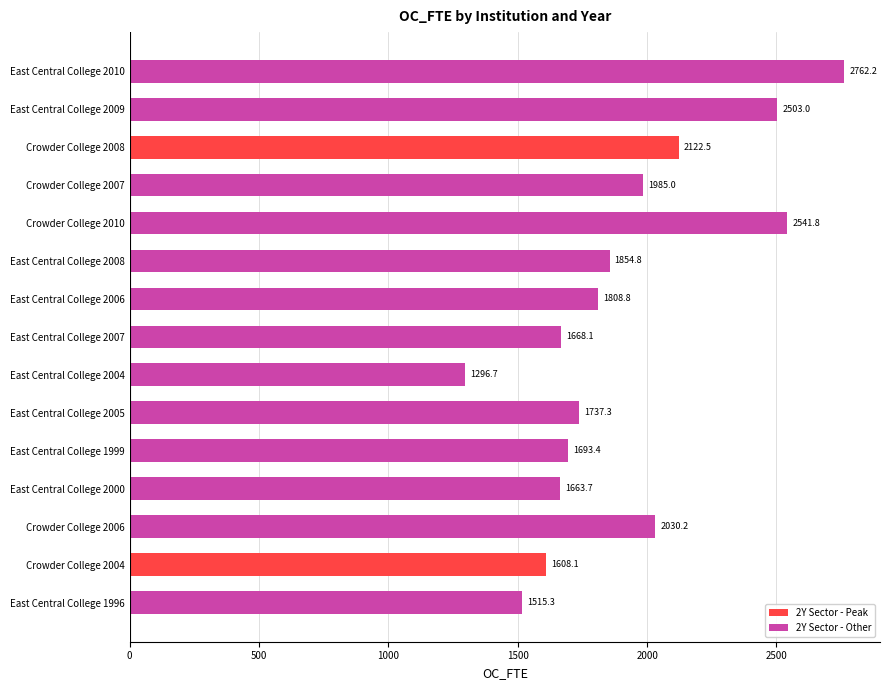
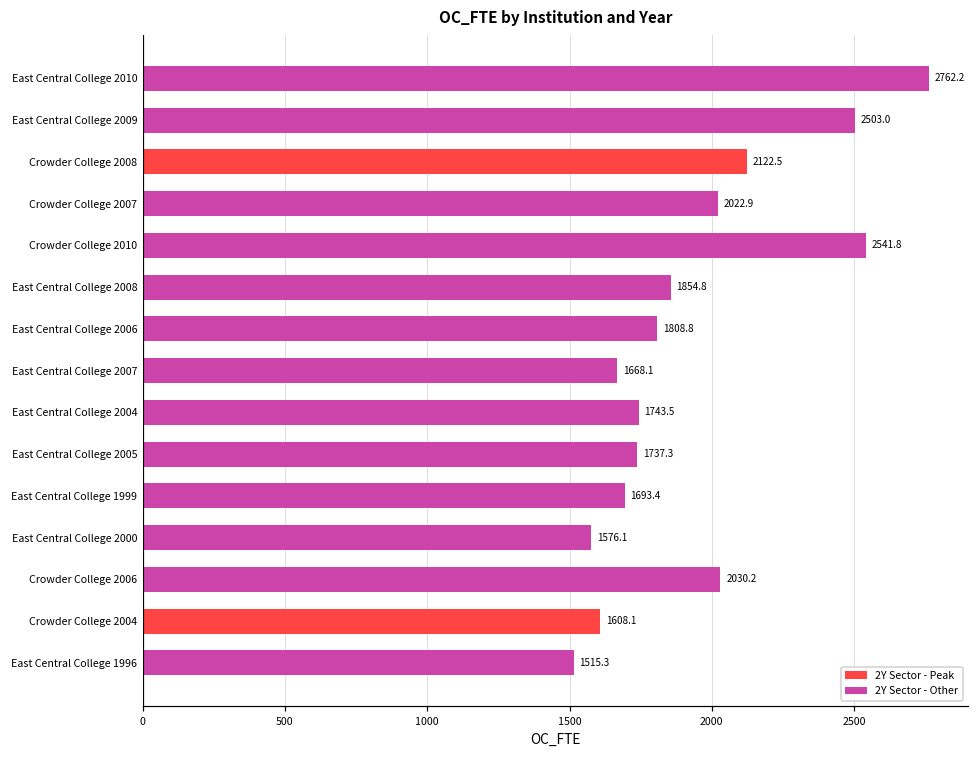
Crowder College 2007: 1985.0 -> 2022.9
East Central College 2004: 1296.7 -> 1743.5
East Central College 2000: 1663.7 -> 1576.1
